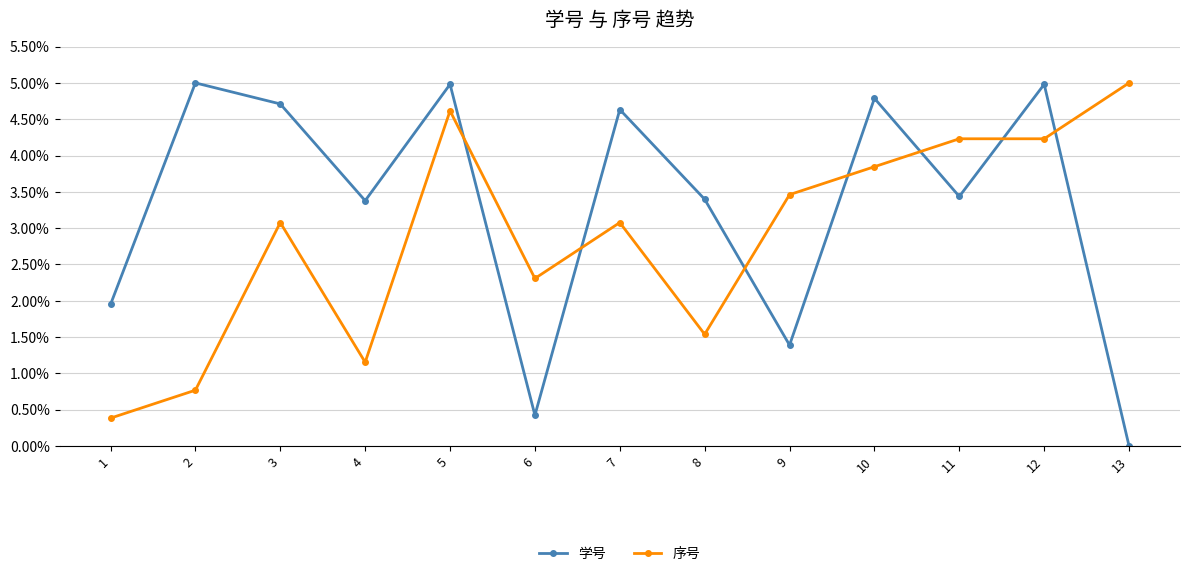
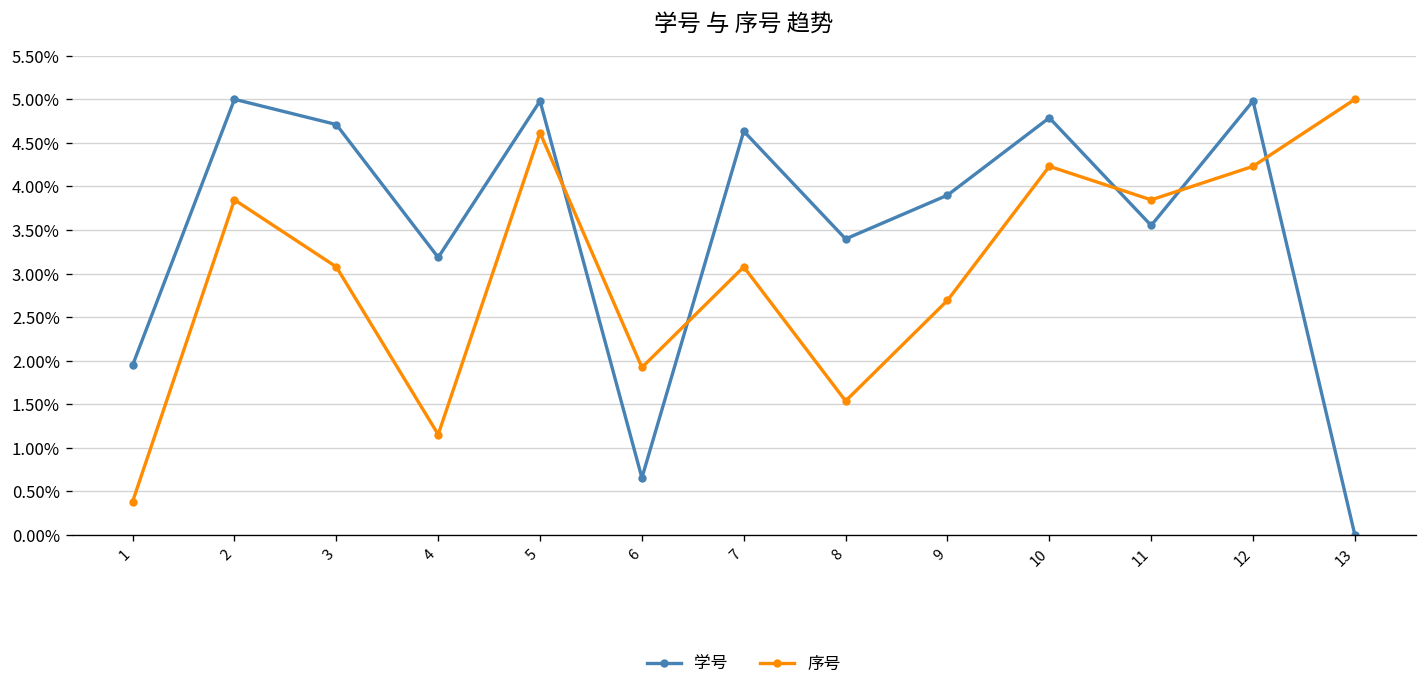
序号, 2: 0.8% -> 3.8%
学号, 4: 3.4% -> 3.2%
学号, 6: 0.4% -> 0.7%
序号, 6: 2.3% -> 1.9%
学号, 9: 1.4% -> 3.9%
序号, 9: 3.5% -> 2.7%
序号, 10: 3.8% -> 4.2%
学号, 11: 3.4% -> 3.6%
序号, 11: 4.2% -> 3.8%
